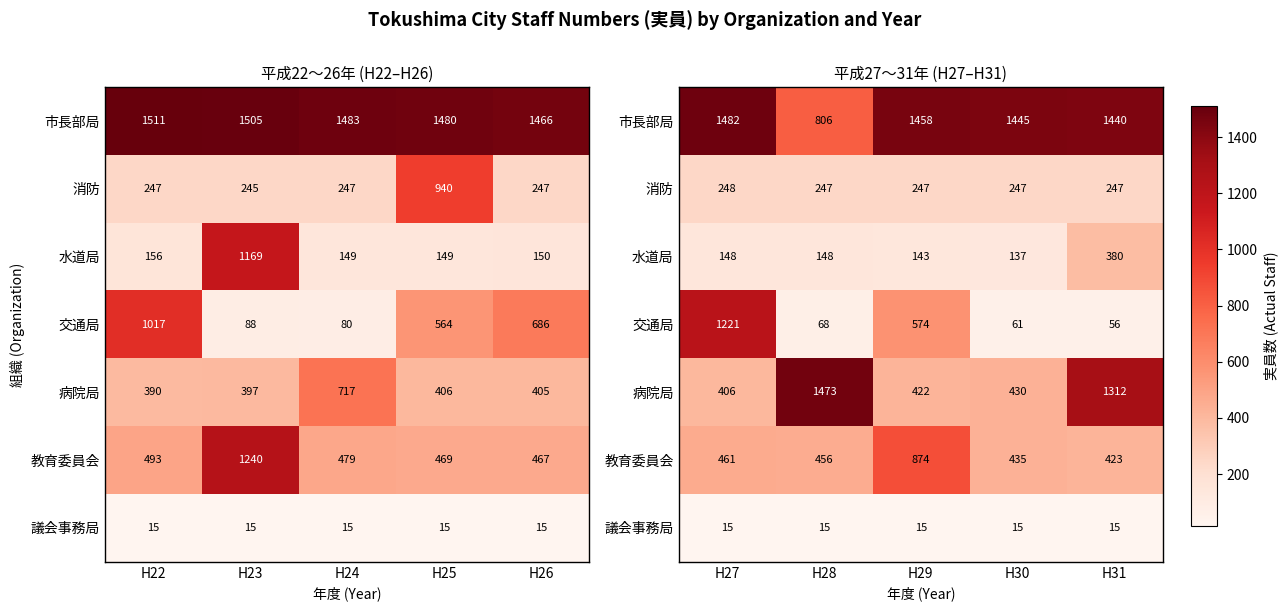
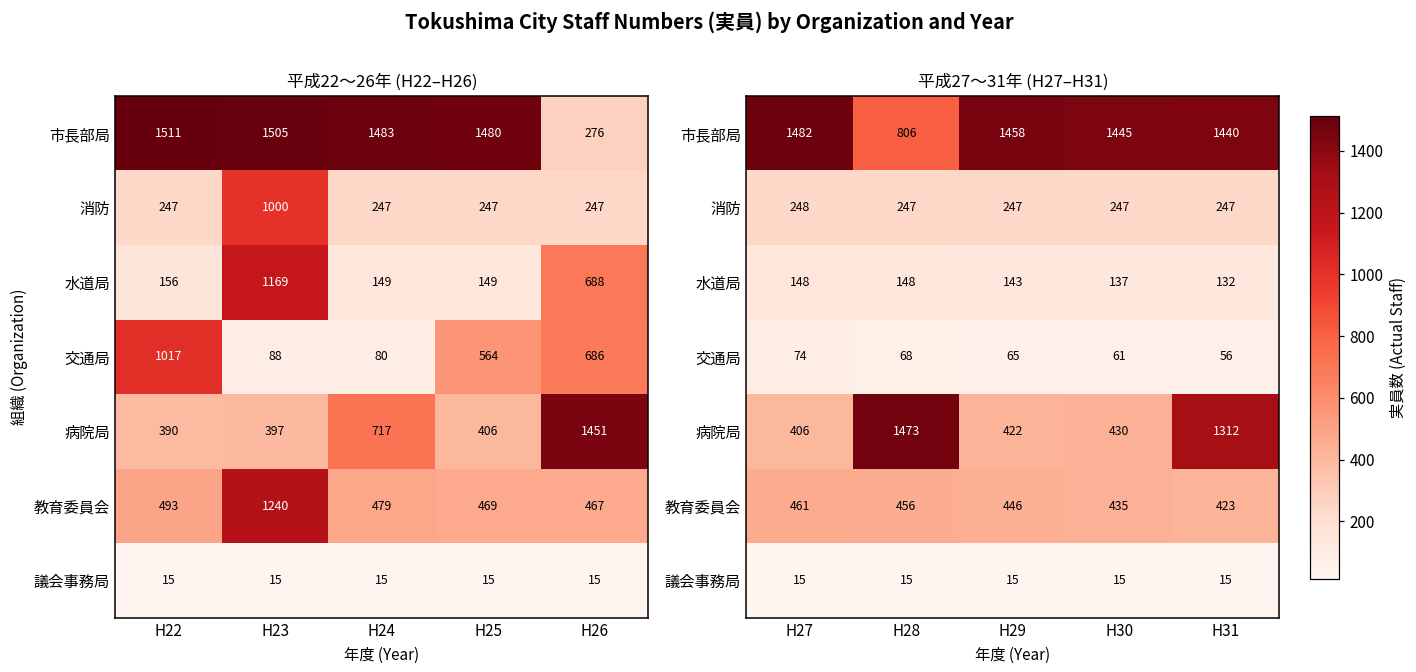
平成22〜26年 (H22–H26), 市長部局, H26: 1466 -> 276
平成22〜26年 (H22–H26), 消防, H23: 245 -> 1000
平成22〜26年 (H22–H26), 消防, H25: 940 -> 247
平成22〜26年 (H22–H26), 水道局, H26: 150 -> 688
平成22〜26年 (H22–H26), 病院局, H26: 405 -> 1451
平成27〜31年 (H27–H31), 水道局, H31: 380 -> 132
平成27〜31年 (H27–H31), 交通局, H27: 1221 -> 74
平成27〜31年 (H27–H31), 交通局, H29: 574 -> 65
平成27〜31年 (H27–H31), 教育委員会, H29: 874 -> 446
